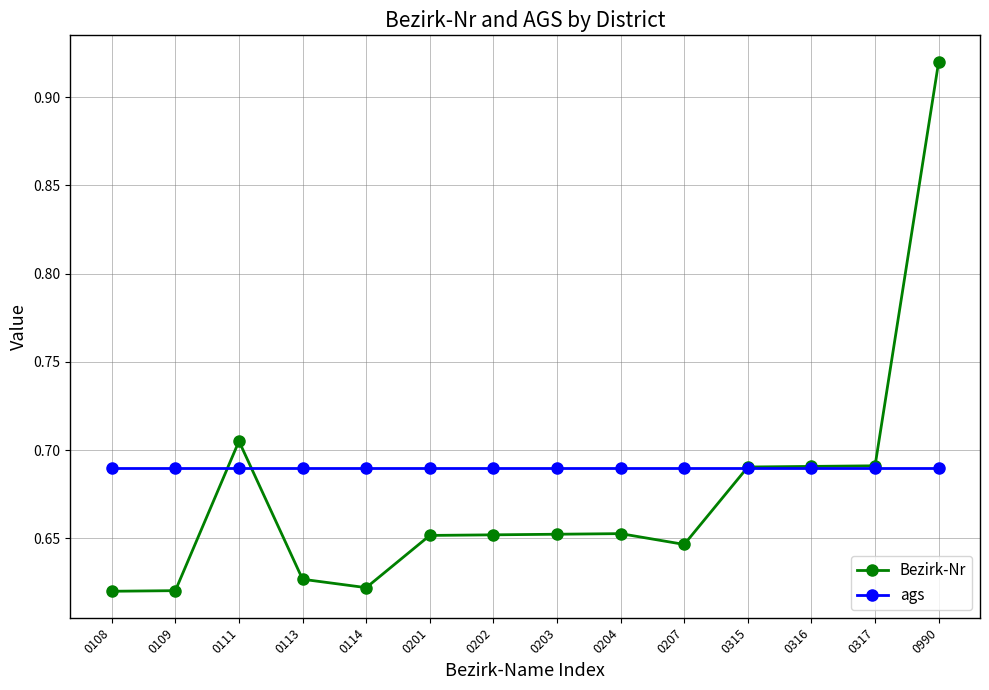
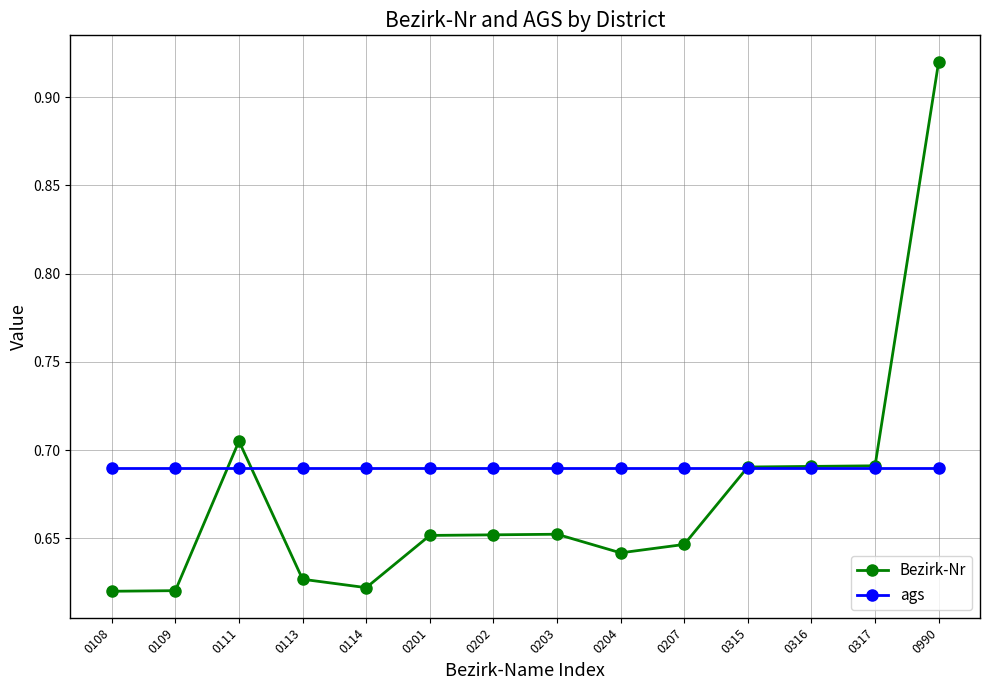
Bezirk-Nr, 0204: 0.653 -> 0.642
